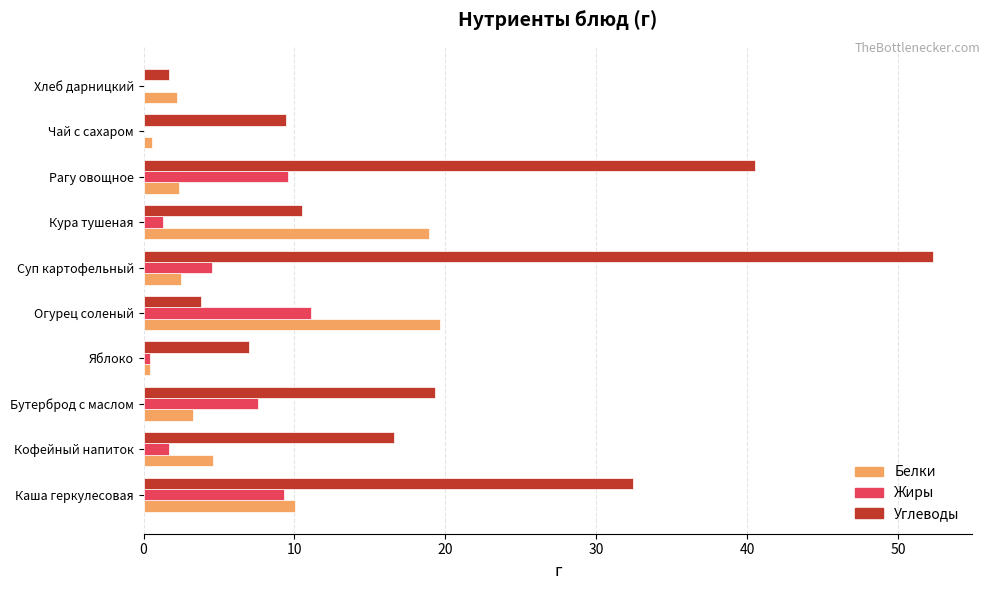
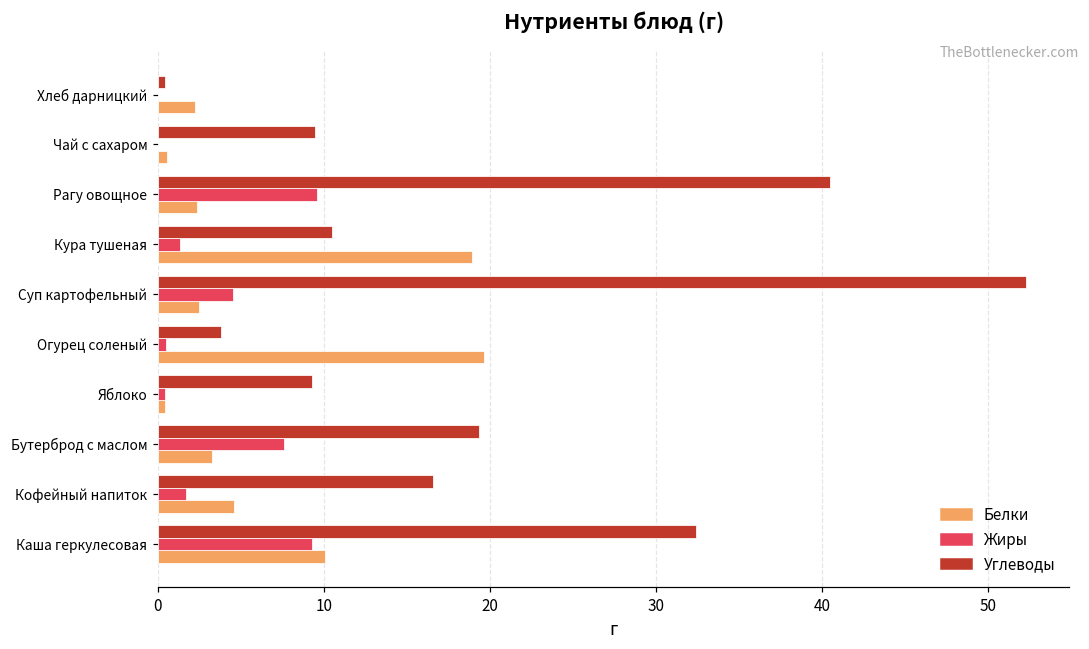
Углеводы, Хлеб дарницкий: 1.7 -> 0.4
Жиры, Огурец соленый: 11.1 -> 0.5
Углеводы, Яблоко: 7.0 -> 9.3
